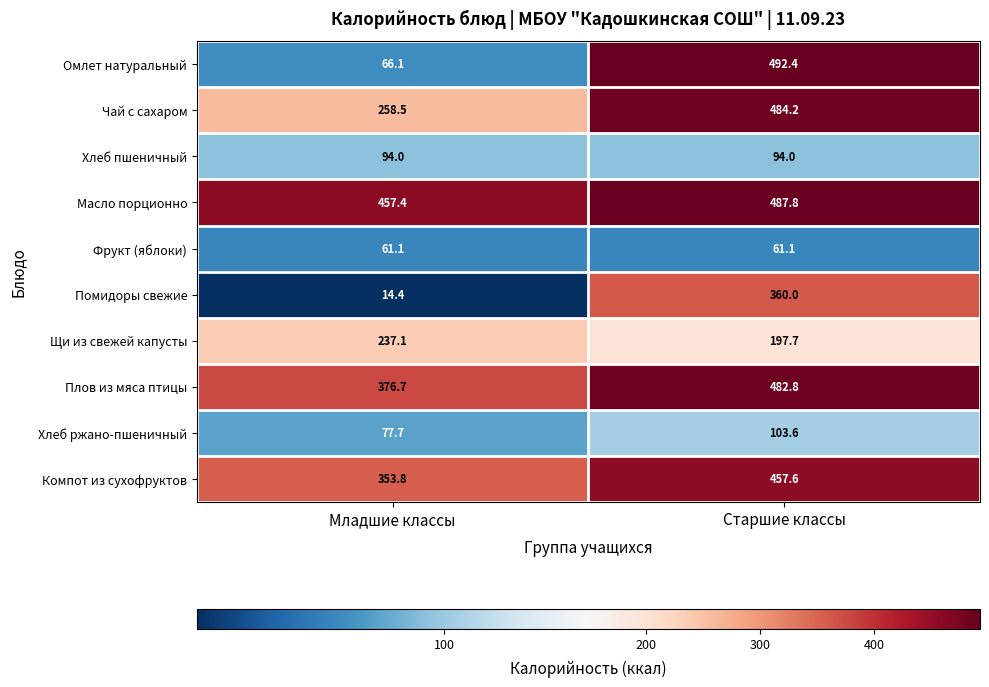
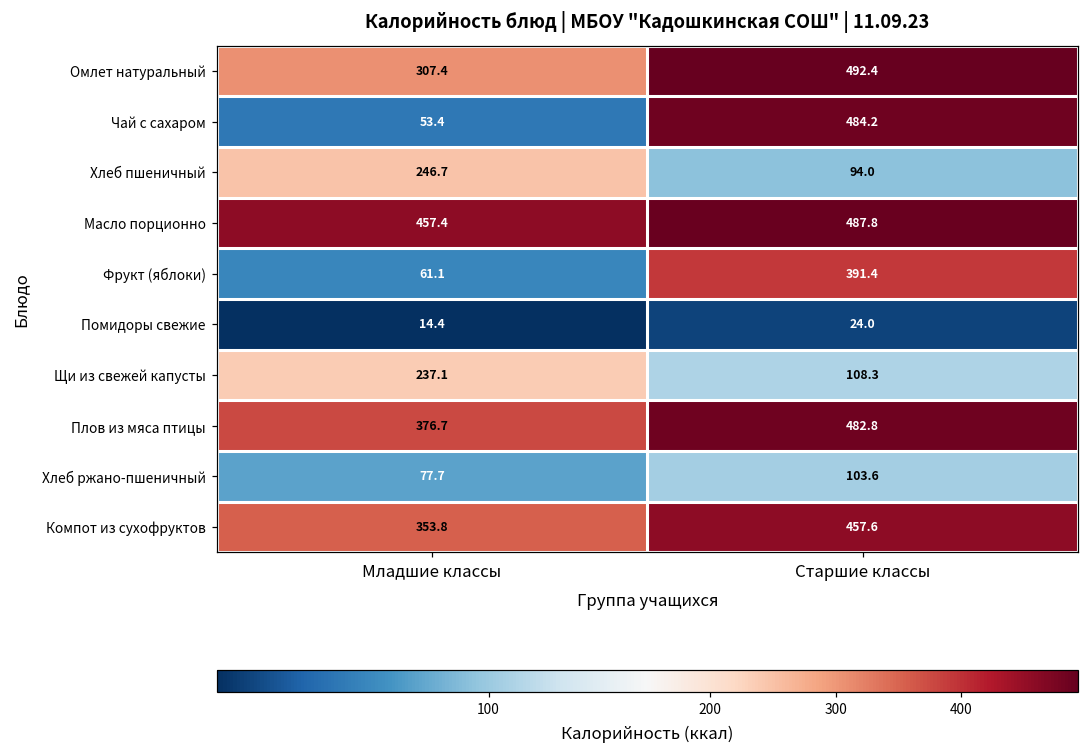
Омлет натуральный, Младшие классы: 66.1 -> 307.4
Чай с сахаром, Младшие классы: 258.5 -> 53.4
Хлеб пшеничный, Младшие классы: 94.0 -> 246.7
Фрукт (яблоки), Старшие классы: 61.1 -> 391.4
Помидоры свежие, Старшие классы: 360.0 -> 24.0
Щи из свежей капусты, Старшие классы: 197.7 -> 108.3
